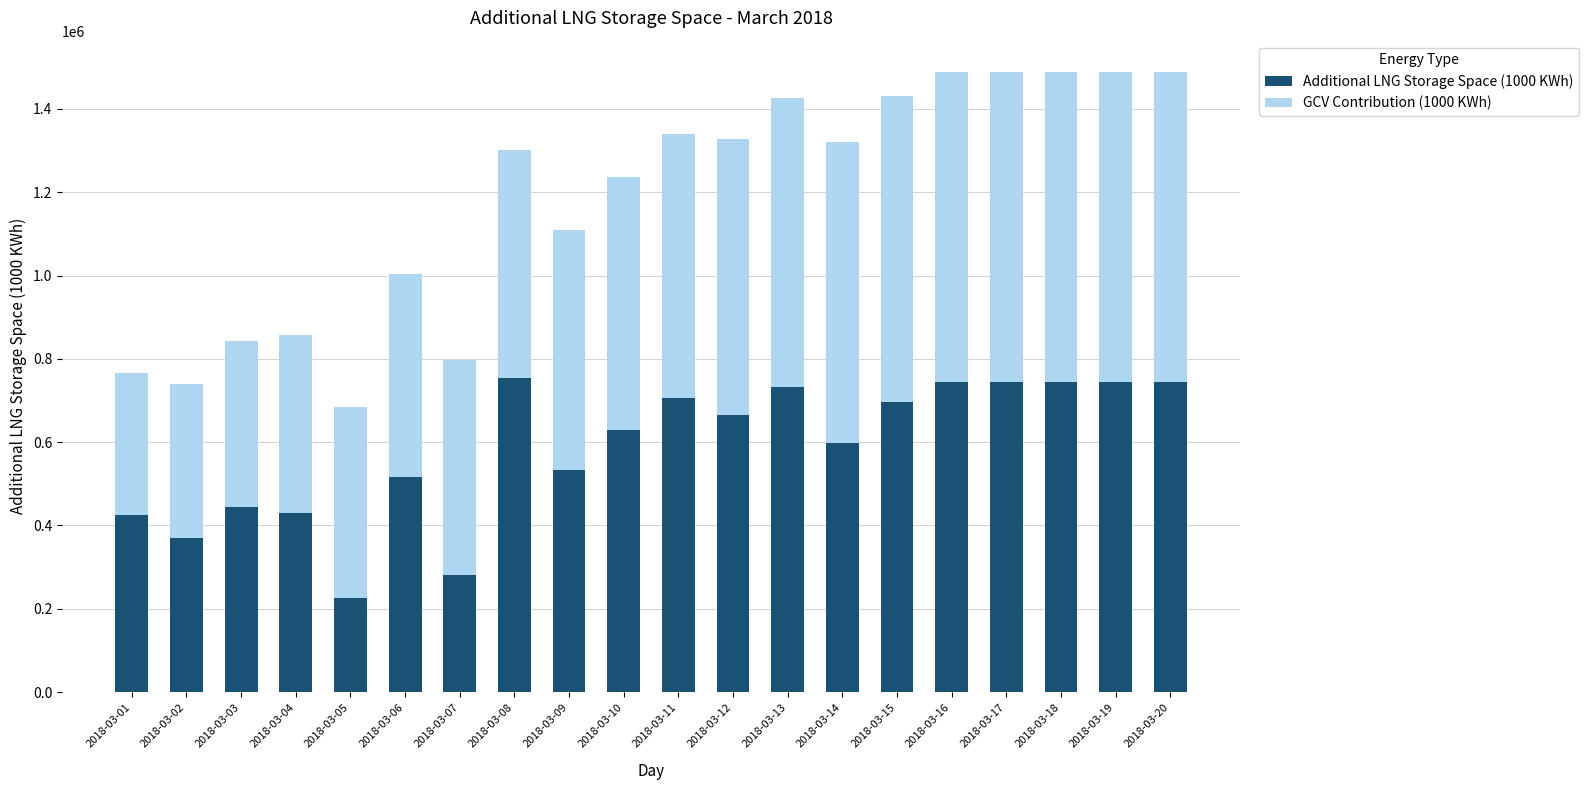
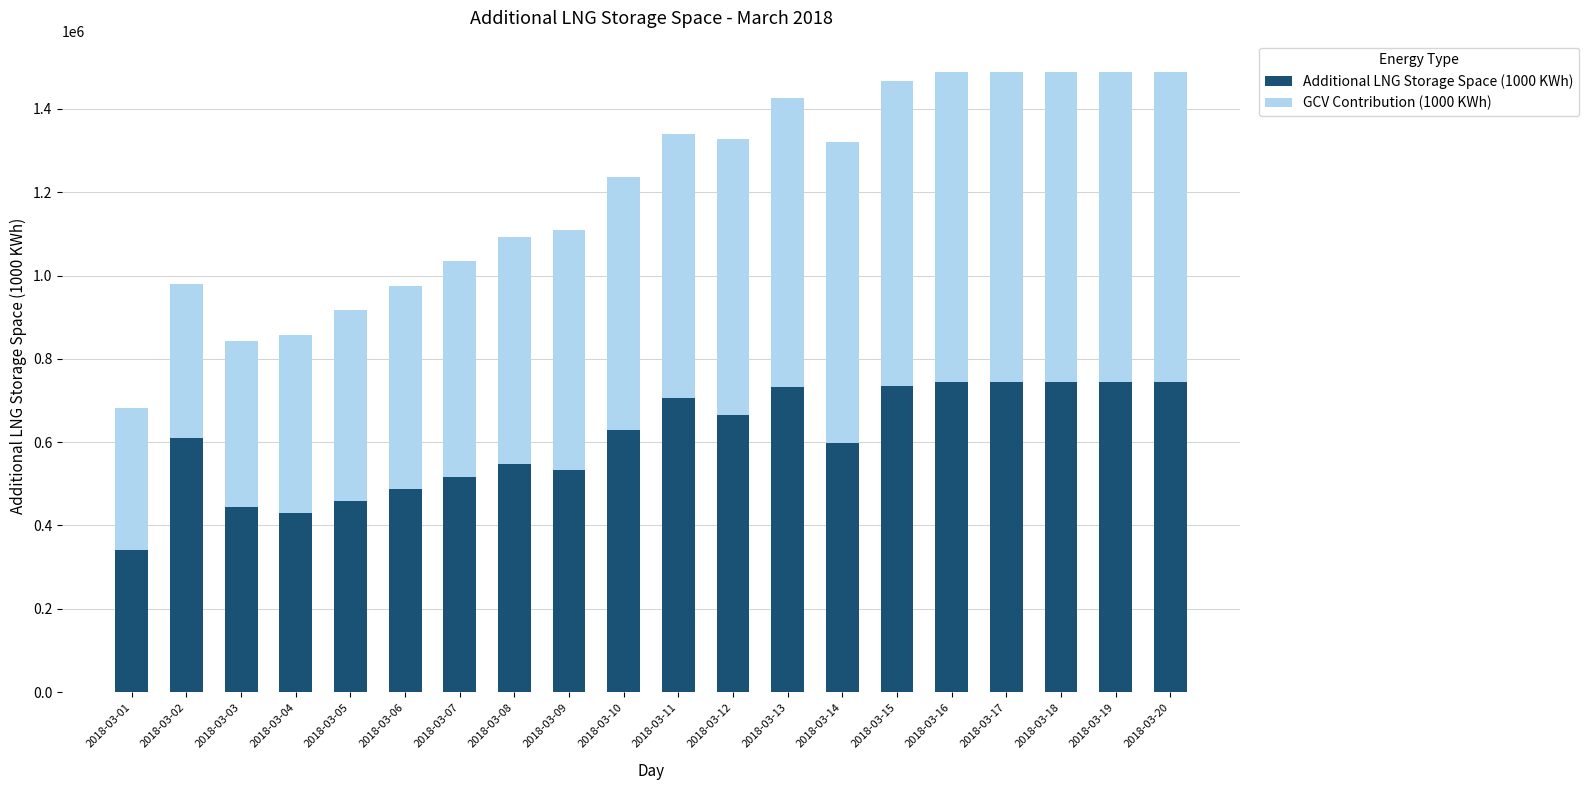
Additional LNG Storage Space (1000 KWh), 2018-03-01: 430000 -> 340000
Additional LNG Storage Space (1000 KWh), 2018-03-02: 370000 -> 610000
Additional LNG Storage Space (1000 KWh), 2018-03-05: 230000 -> 460000
Additional LNG Storage Space (1000 KWh), 2018-03-06: 520000 -> 490000
Additional LNG Storage Space (1000 KWh), 2018-03-07: 280000 -> 520000
Additional LNG Storage Space (1000 KWh), 2018-03-08: 750000 -> 550000
Additional LNG Storage Space (1000 KWh), 2018-03-15: 700000 -> 730000
